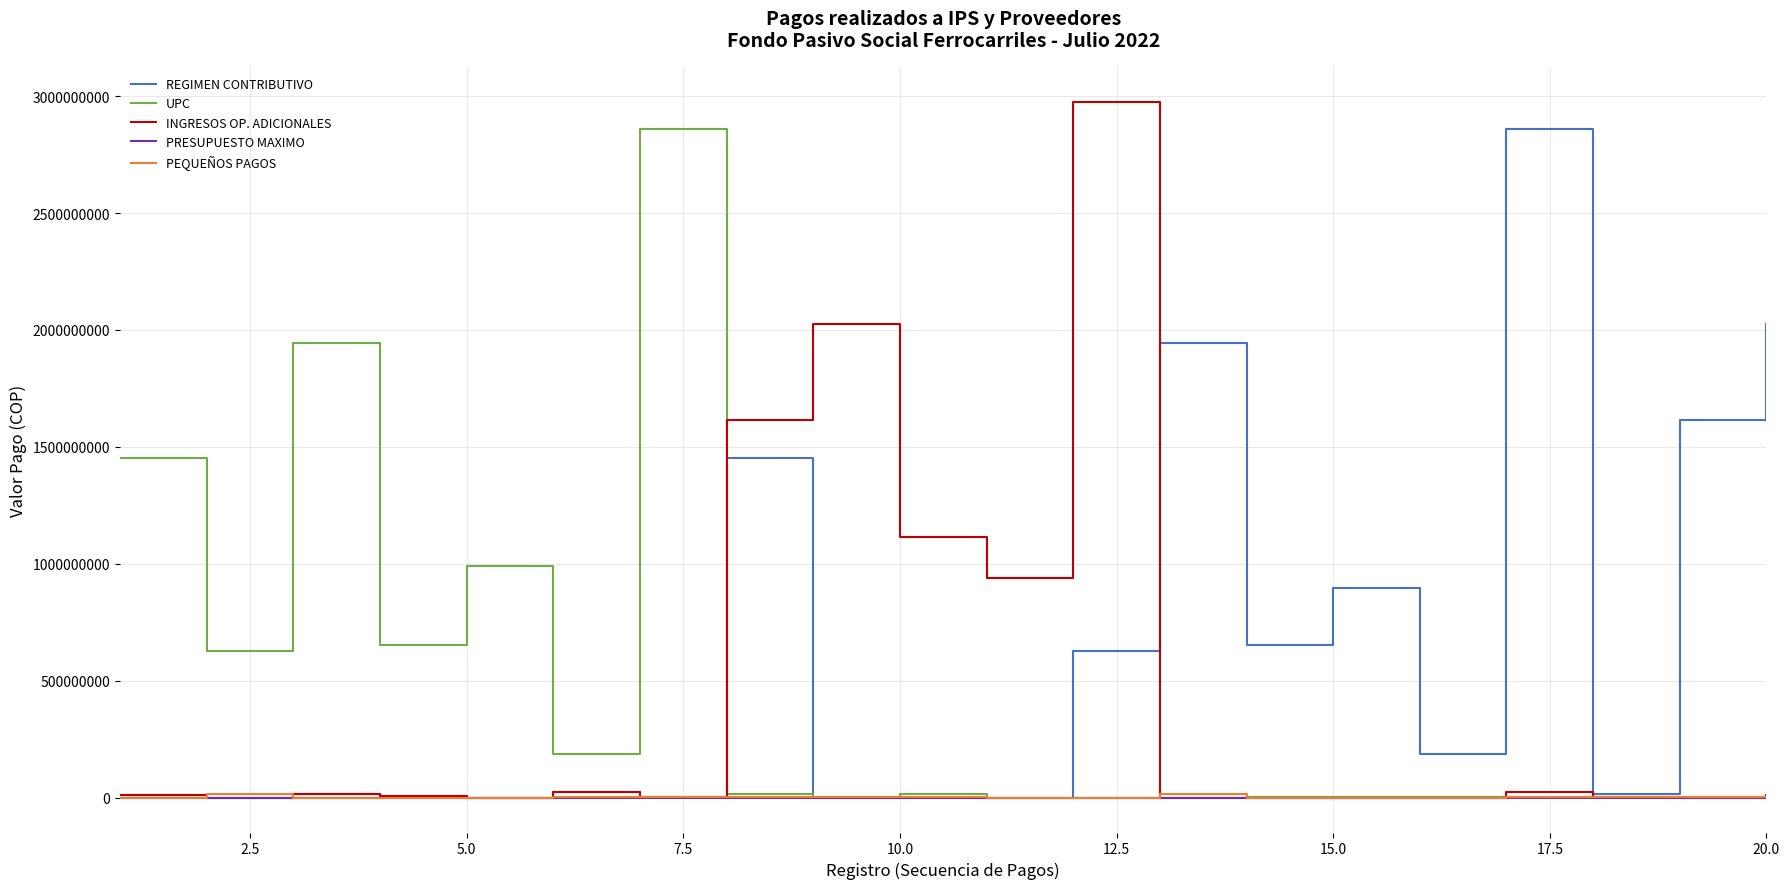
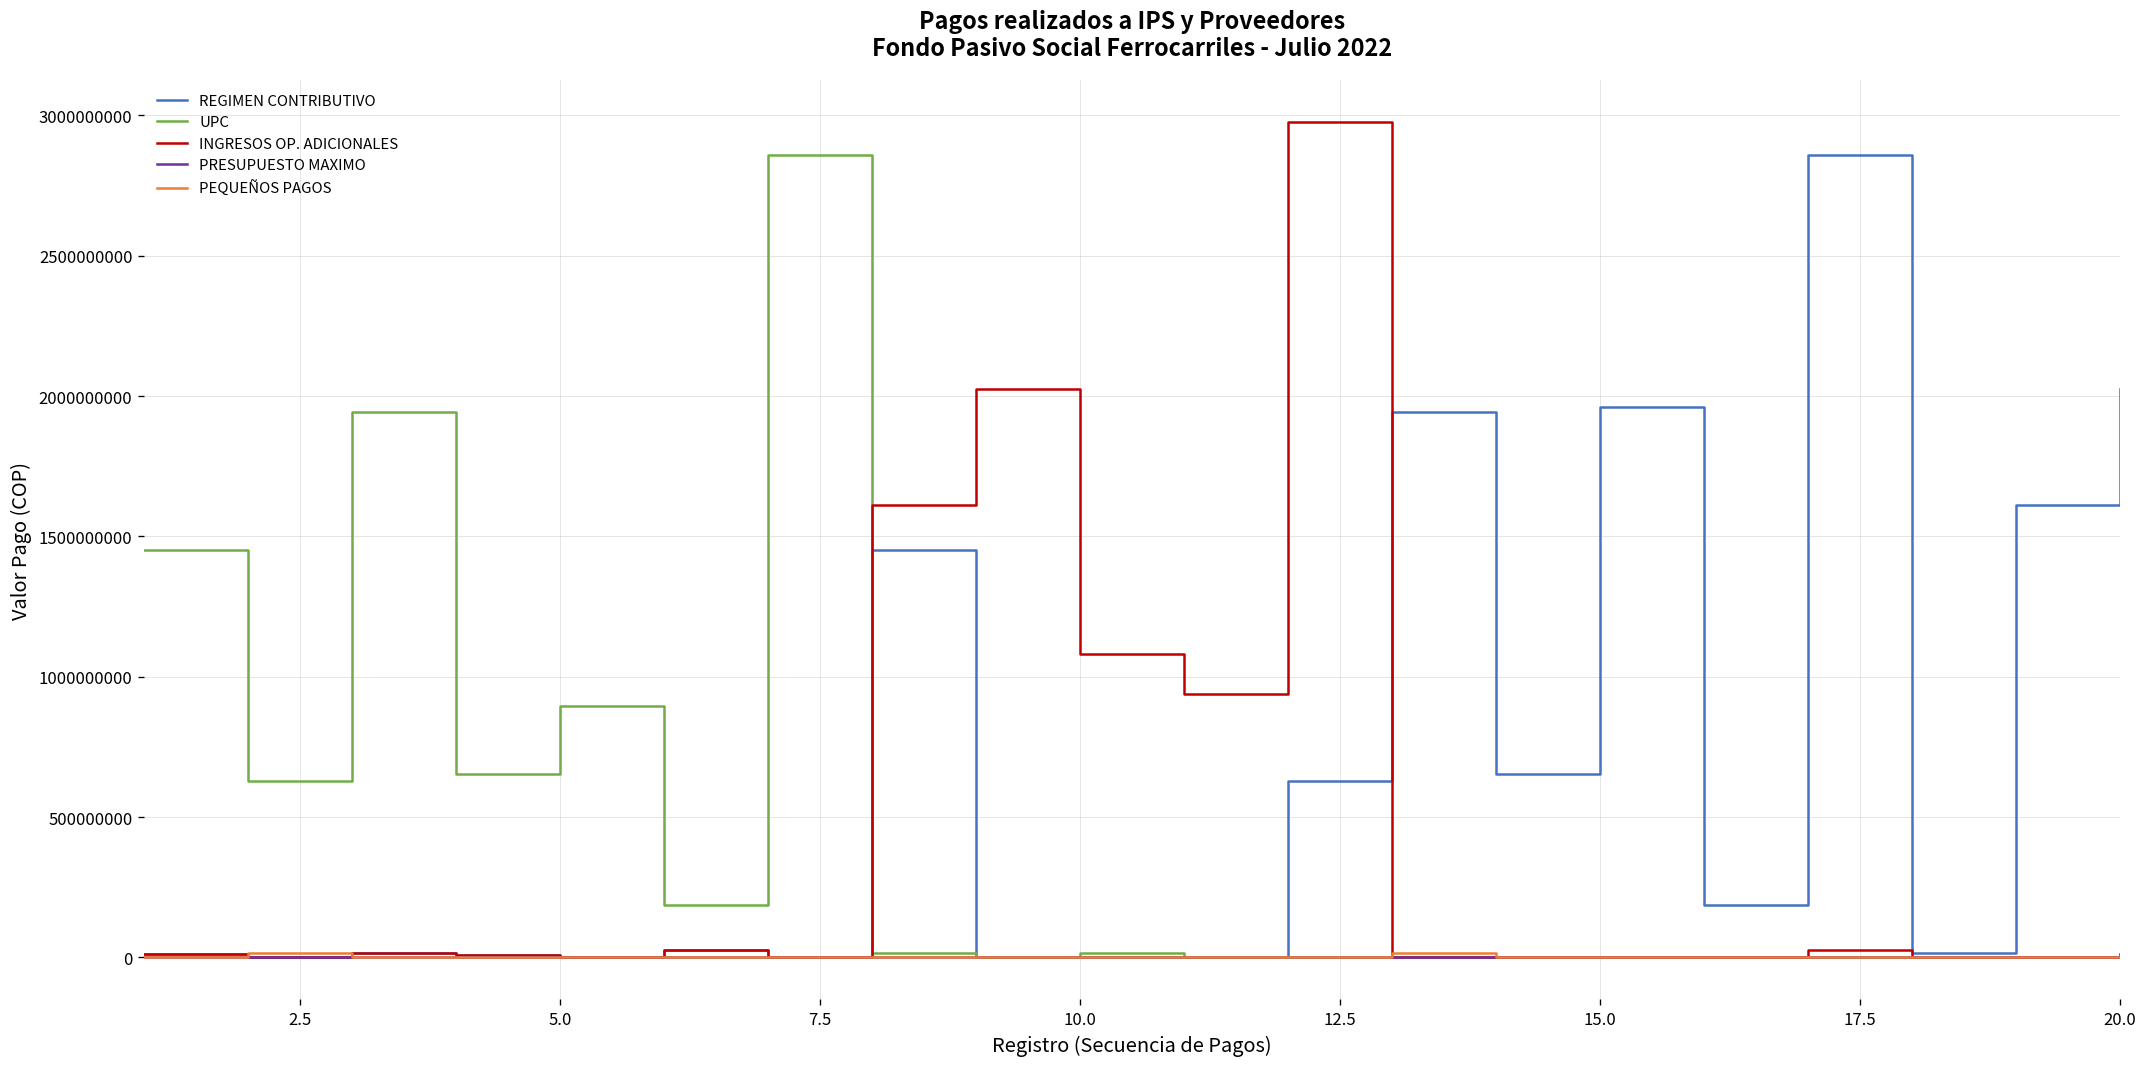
UPC, 5.0: 990000000 -> 900000000
INGRESOS OP. ADICIONALES, 10.0: 1120000000 -> 1080000000
REGIMEN CONTRIBUTIVO, 15.0: 900000000 -> 1960000000
